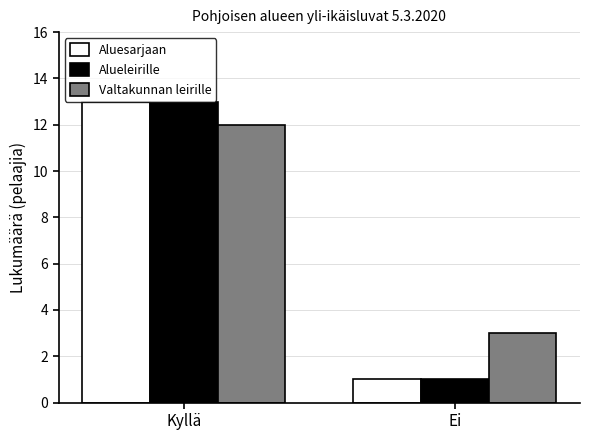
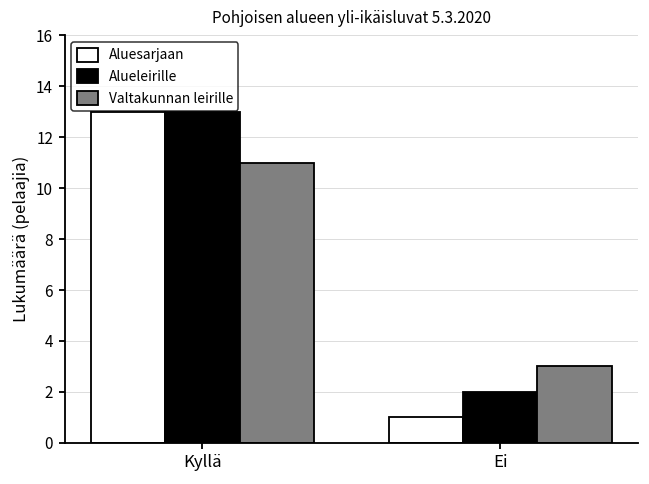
Valtakunnan leirille, Kyllä: 12 -> 11
Alueleirille, Ei: 1 -> 2
